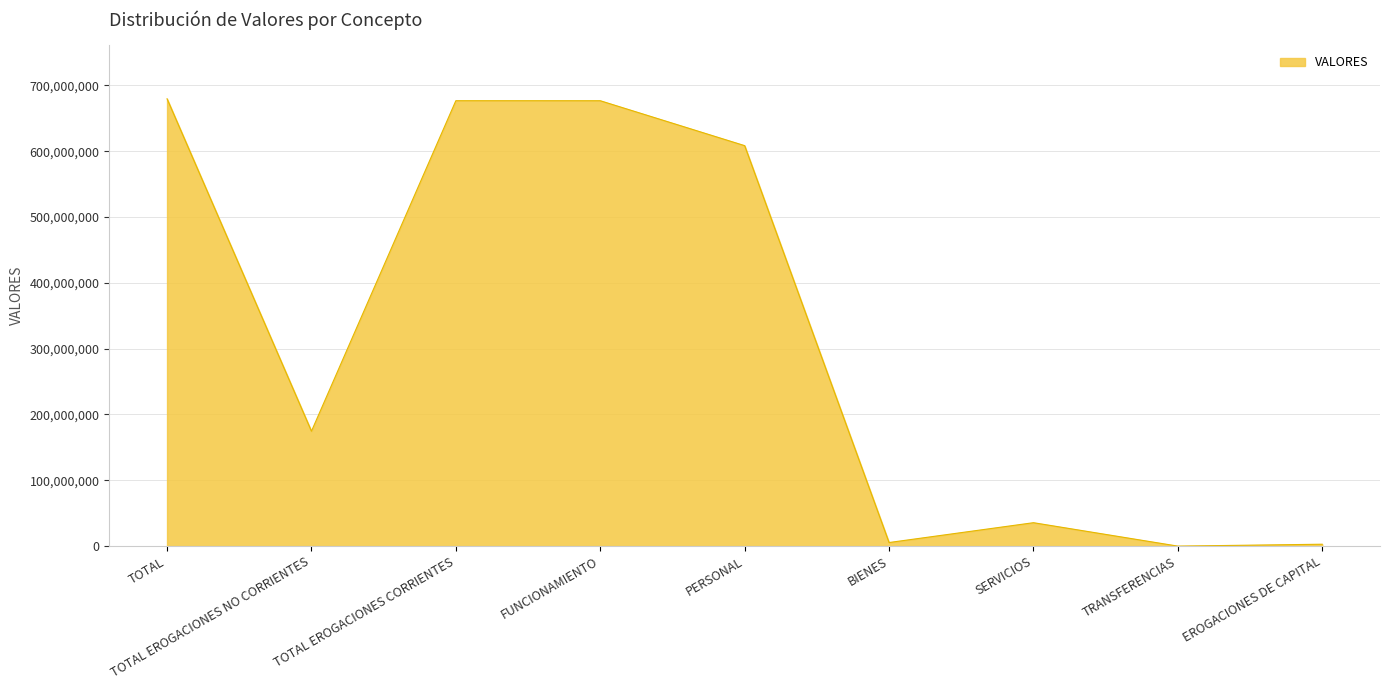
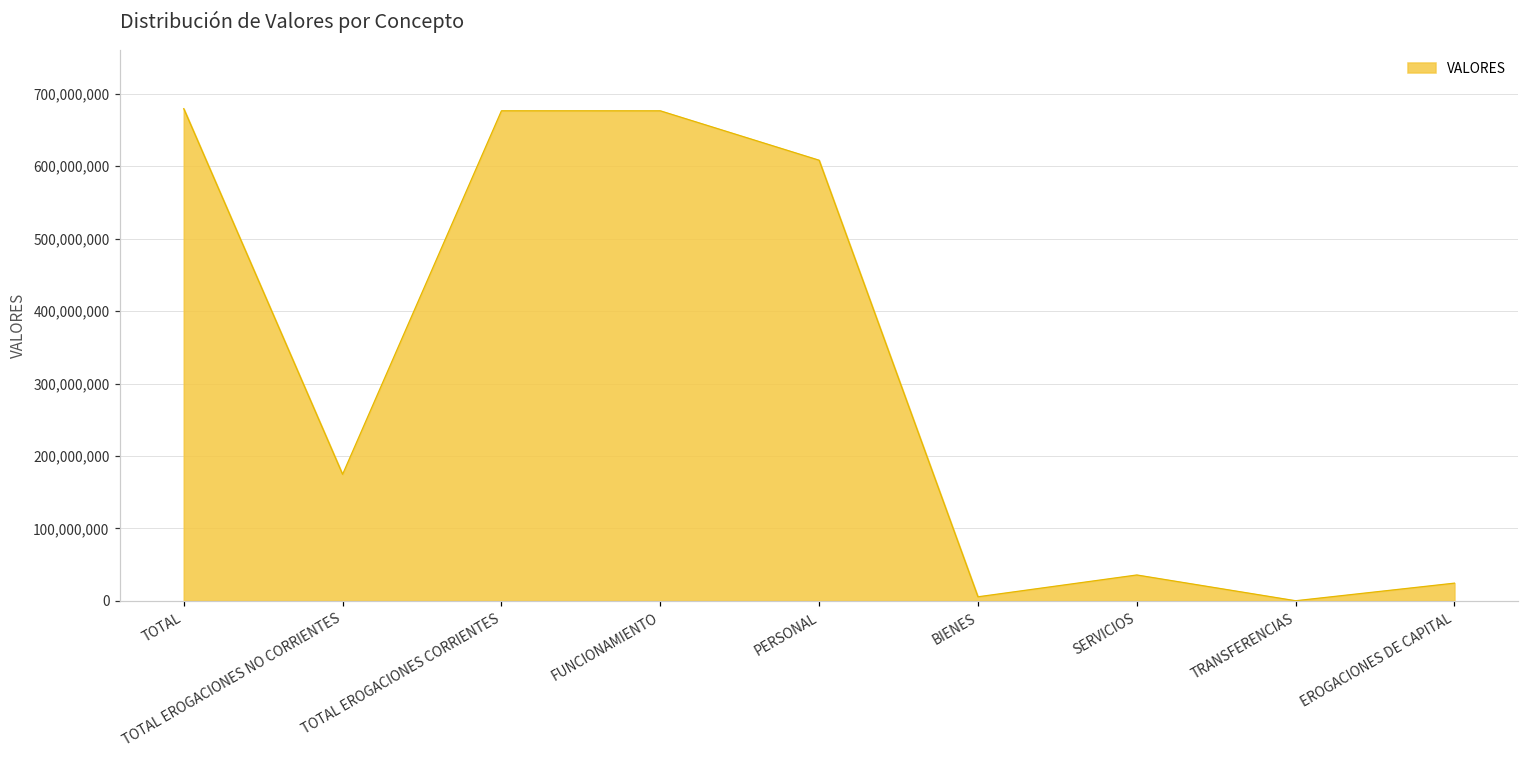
EROGACIONES DE CAPITAL: 0 -> 20,000,000
